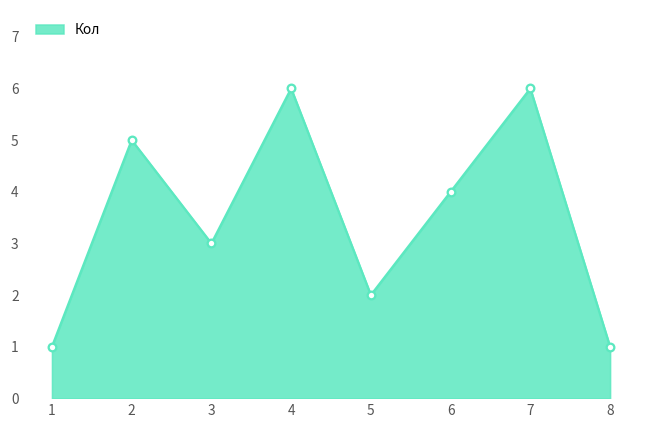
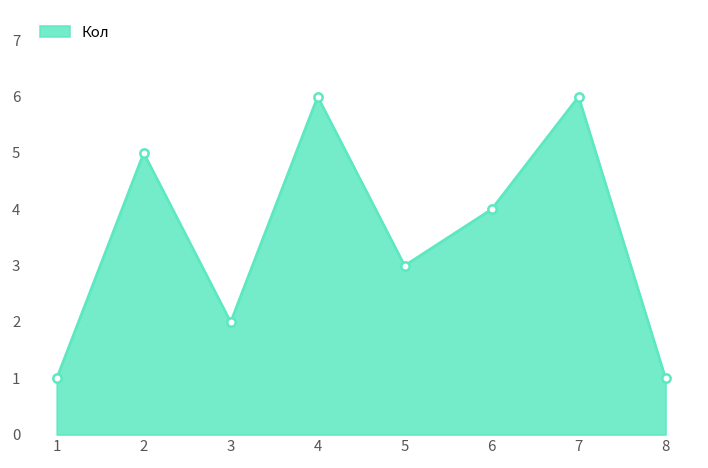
3: 3 -> 2
5: 2 -> 3
